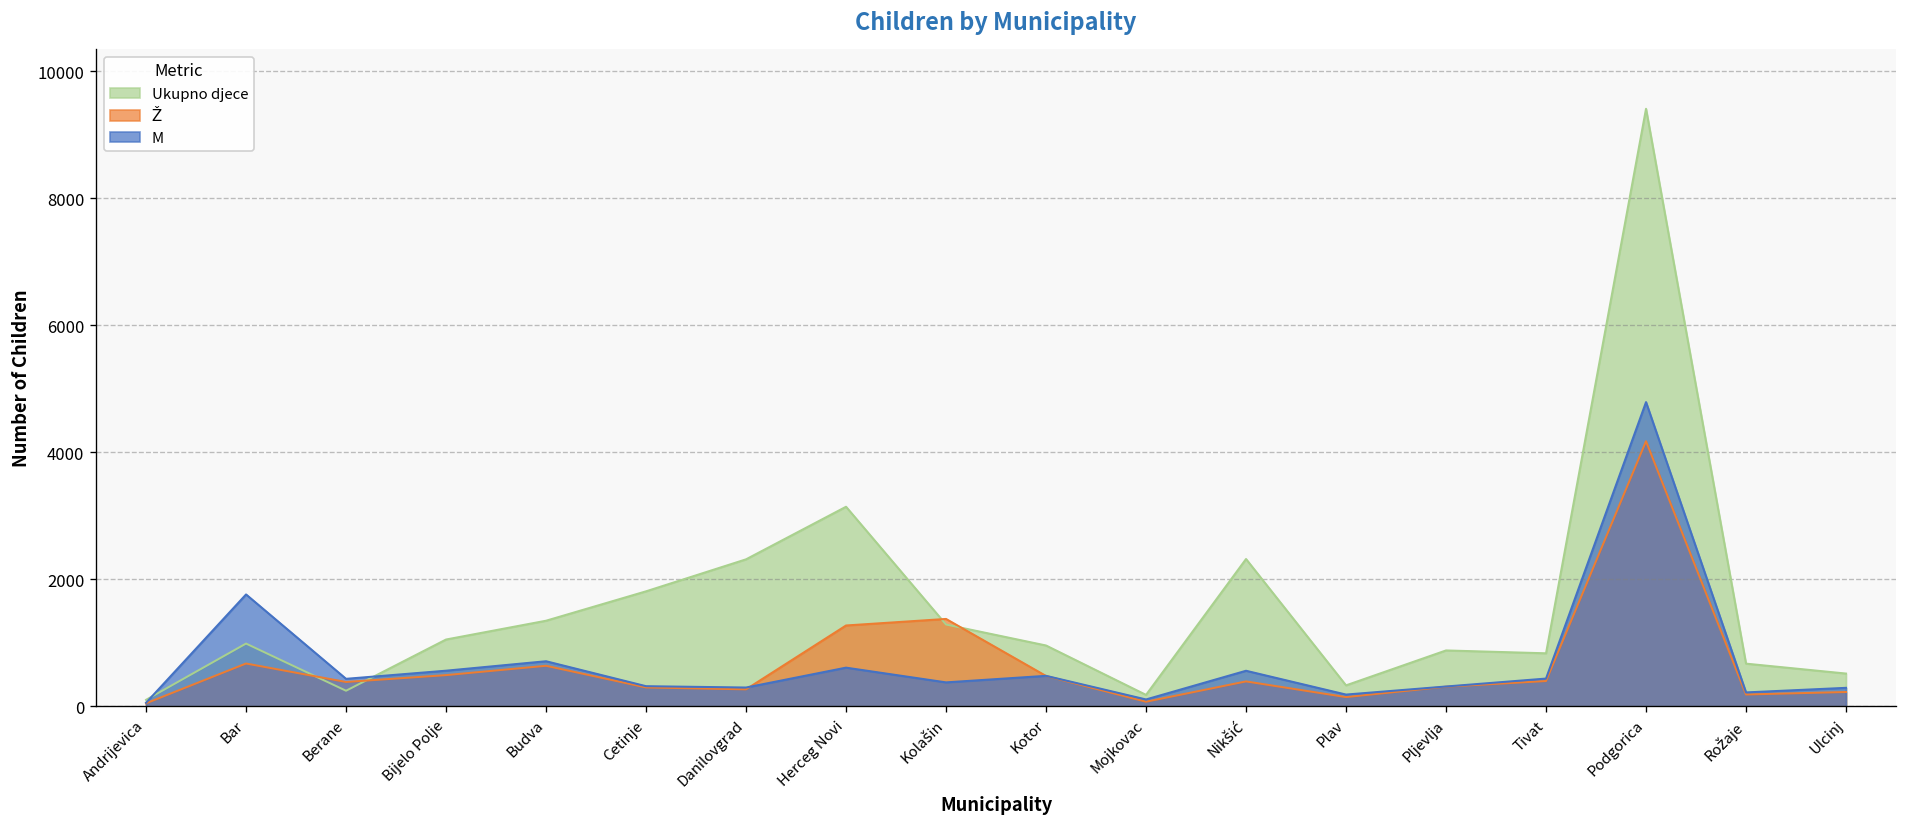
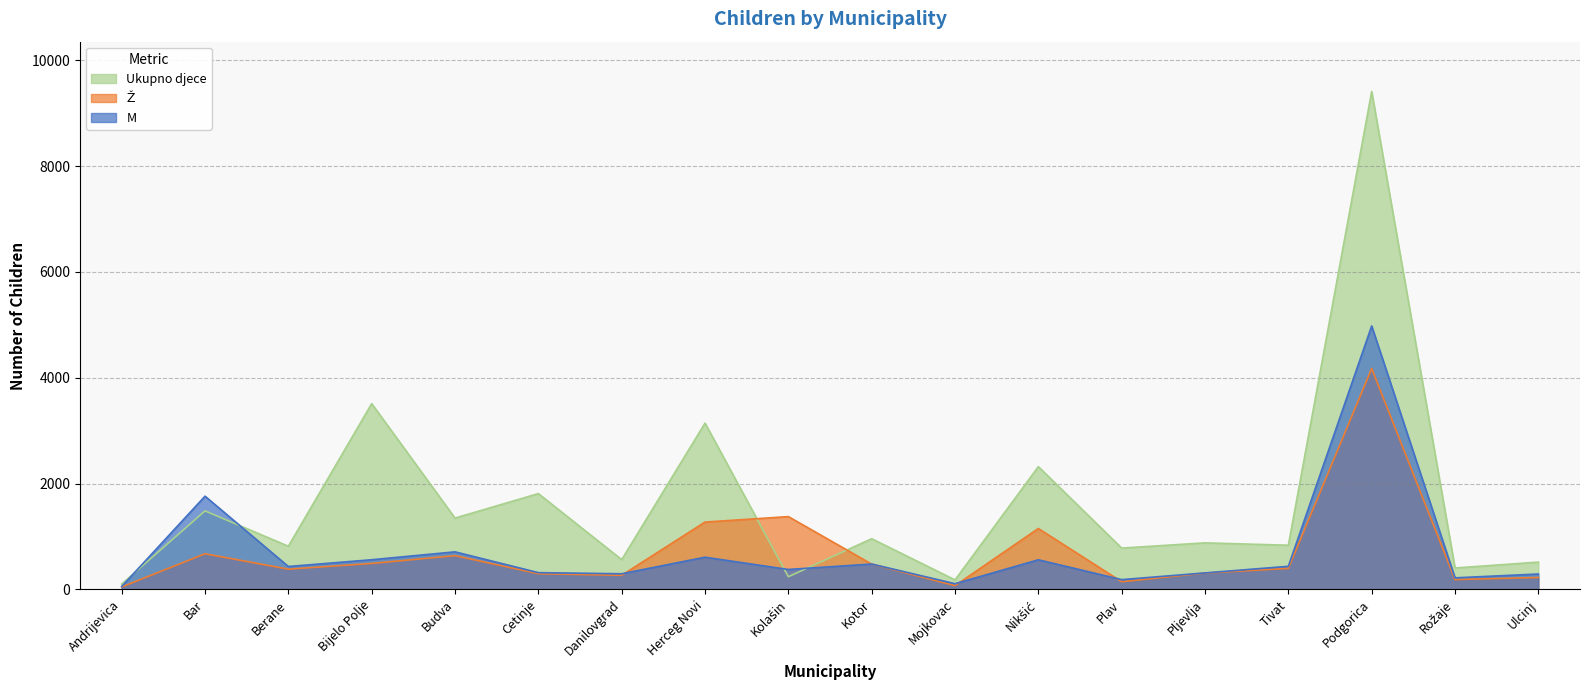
Ukupno djece, Bar: 1000 -> 1500
Ukupno djece, Berane: 200 -> 800
Ukupno djece, Bijelo Polje: 1100 -> 3500
Ukupno djece, Danilovgrad: 2300 -> 600
Ukupno djece, Kolašin: 1300 -> 200
Ž, Nikšić: 400 -> 1200
Ukupno djece, Plav: 300 -> 800
M, Podgorica: 4800 -> 5000
Ukupno djece, Rožaje: 700 -> 400
